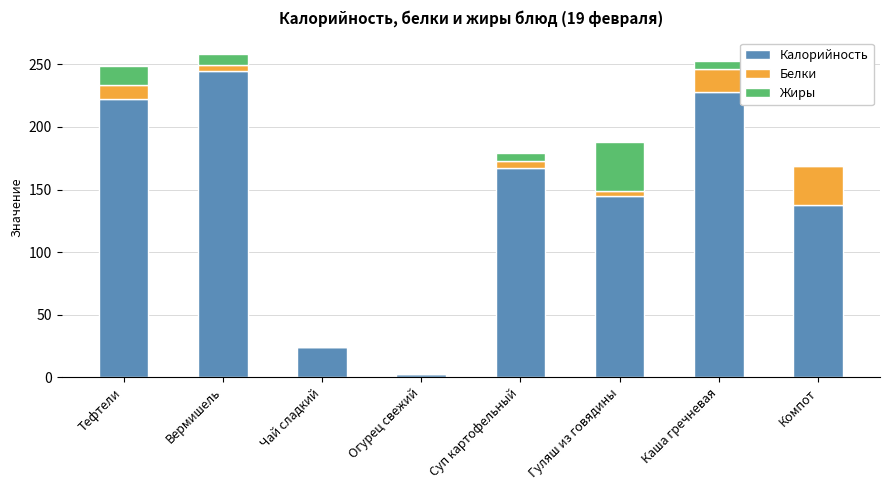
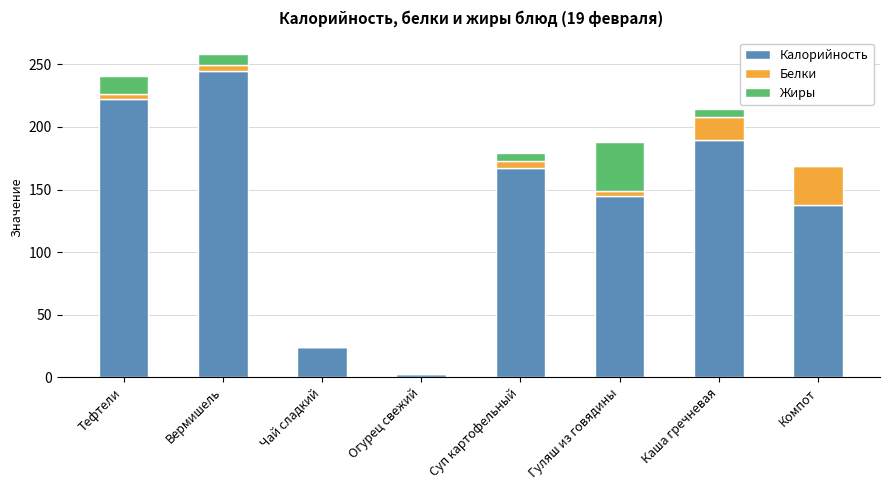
Белки, Тефтели: 12 -> 4
Калорийность, Каша гречневая: 228 -> 190
